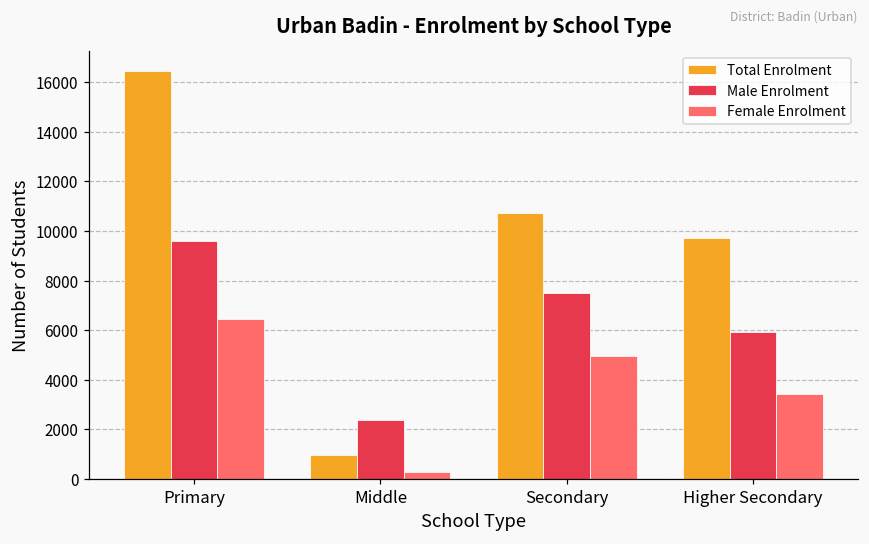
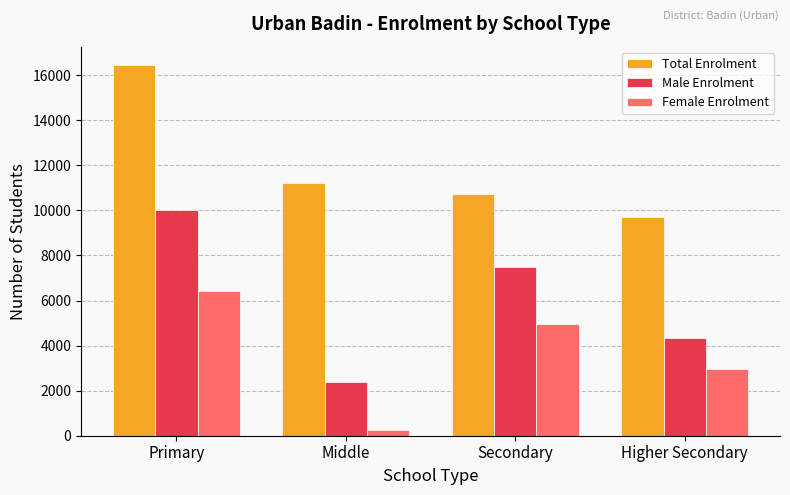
Male Enrolment, Primary: 9600 -> 10000
Total Enrolment, Middle: 1000 -> 11200
Male Enrolment, Higher Secondary: 5900 -> 4300
Female Enrolment, Higher Secondary: 3400 -> 3000
